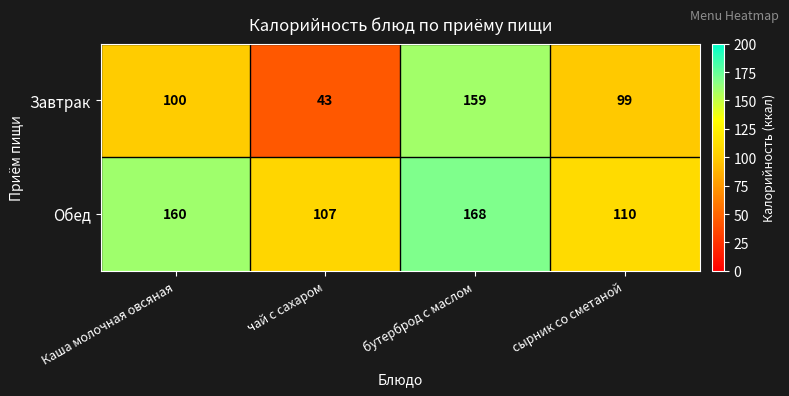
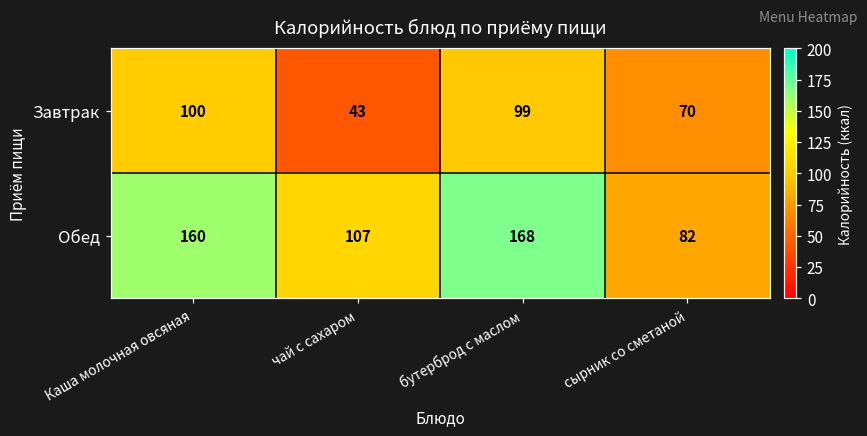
Завтрак, бутерброд с маслом: 159 -> 99
Завтрак, сырник со сметаной: 99 -> 70
Обед, сырник со сметаной: 110 -> 82
